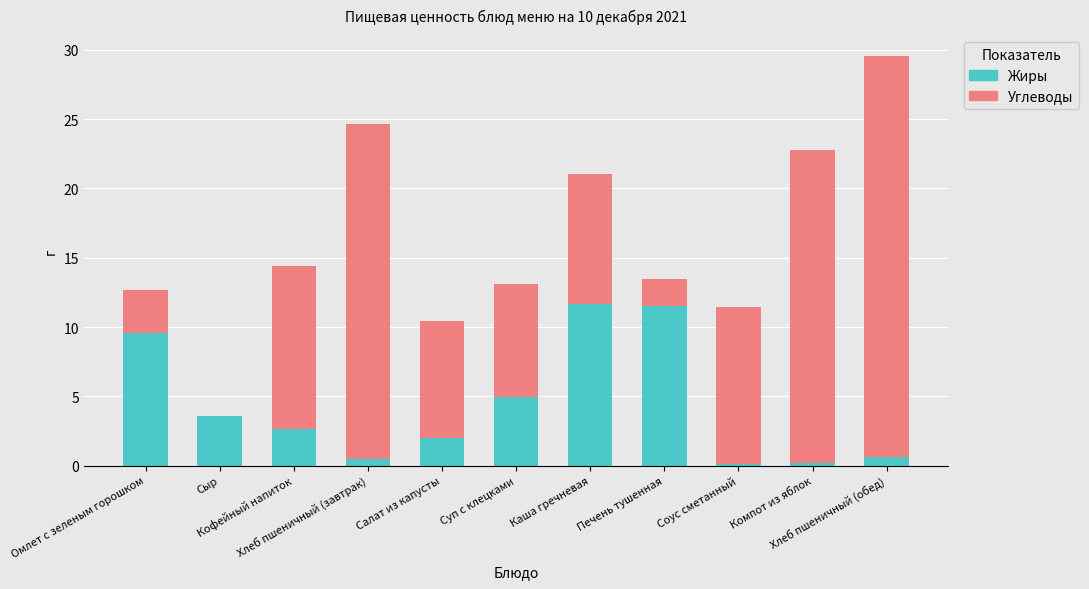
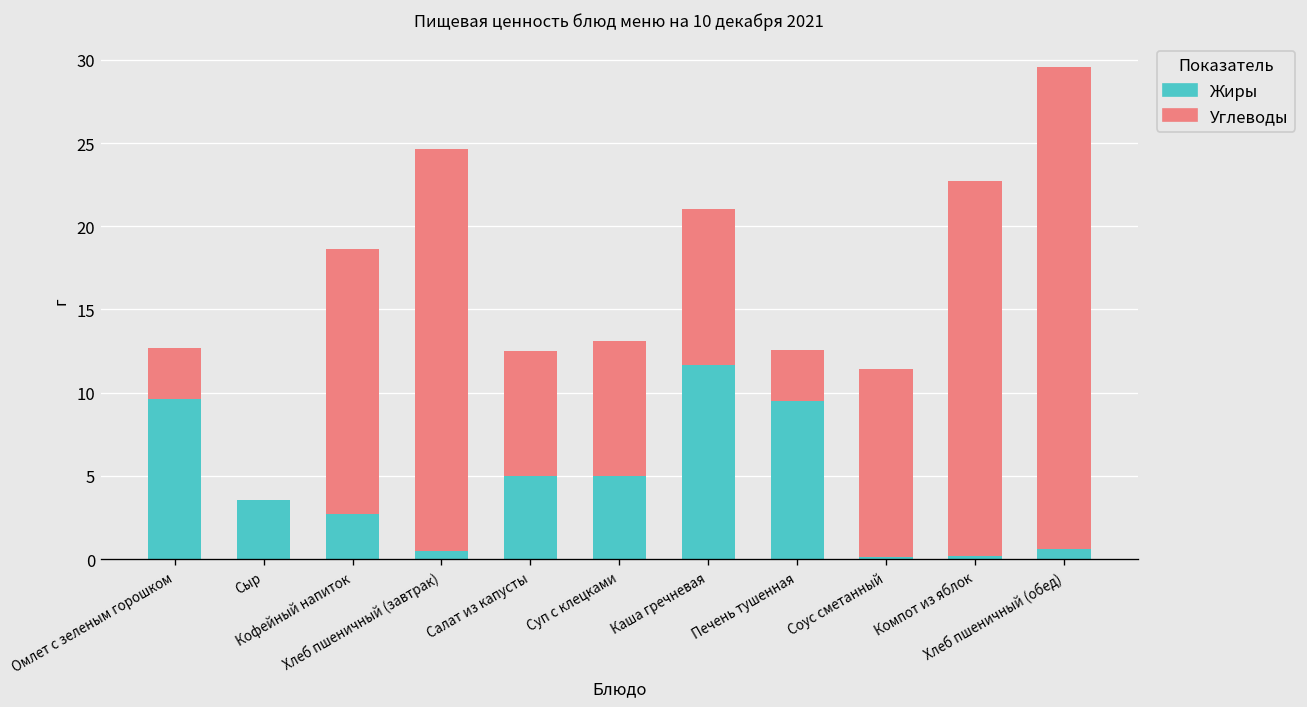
Углеводы, Кофейный напиток: 11.7 -> 15.9
Жиры, Салат из капусты: 2 -> 5
Углеводы, Салат из капусты: 8.5 -> 7.5
Жиры, Печень тушенная: 11.5 -> 9.5
Углеводы, Печень тушенная: 2.0 -> 3.1
